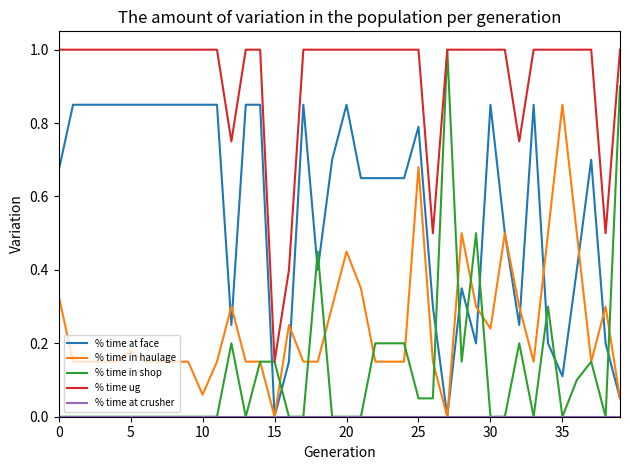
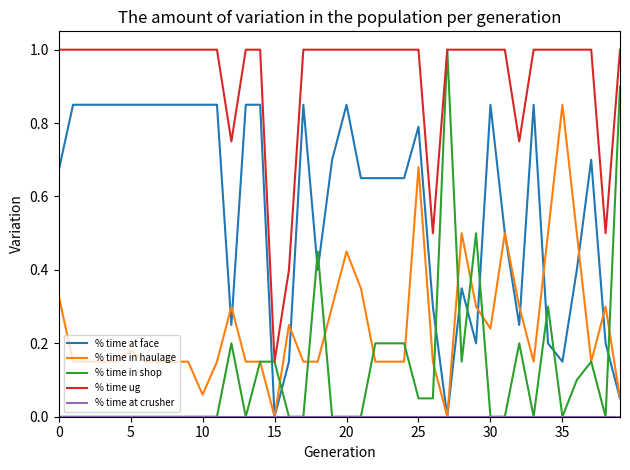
% time at face, 35: 0.11 -> 0.15
